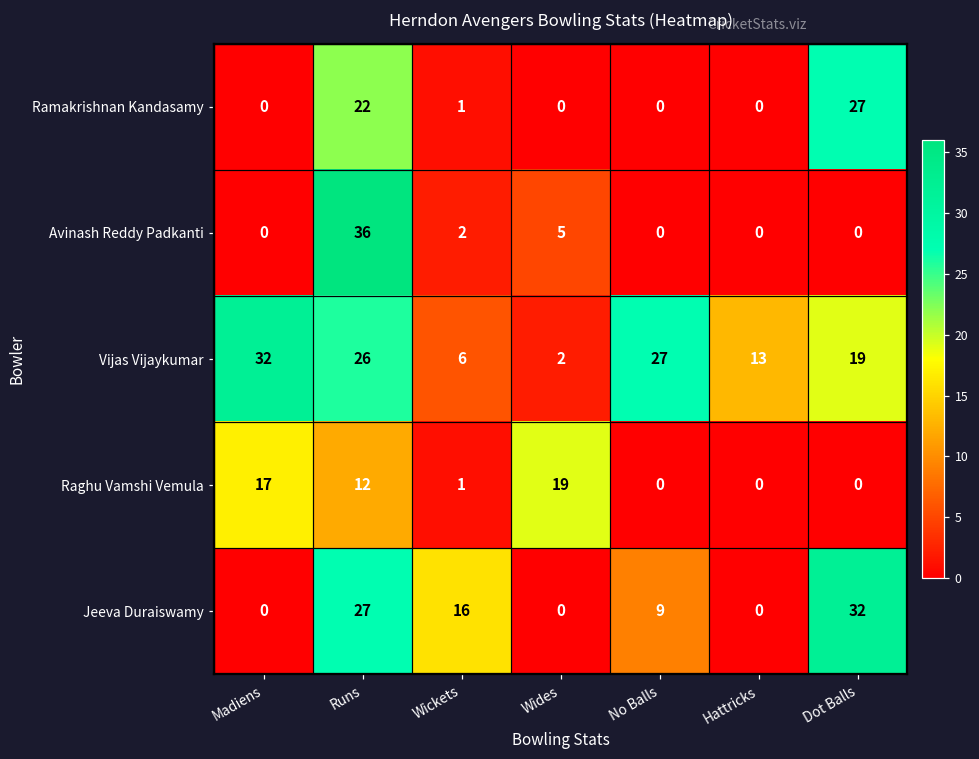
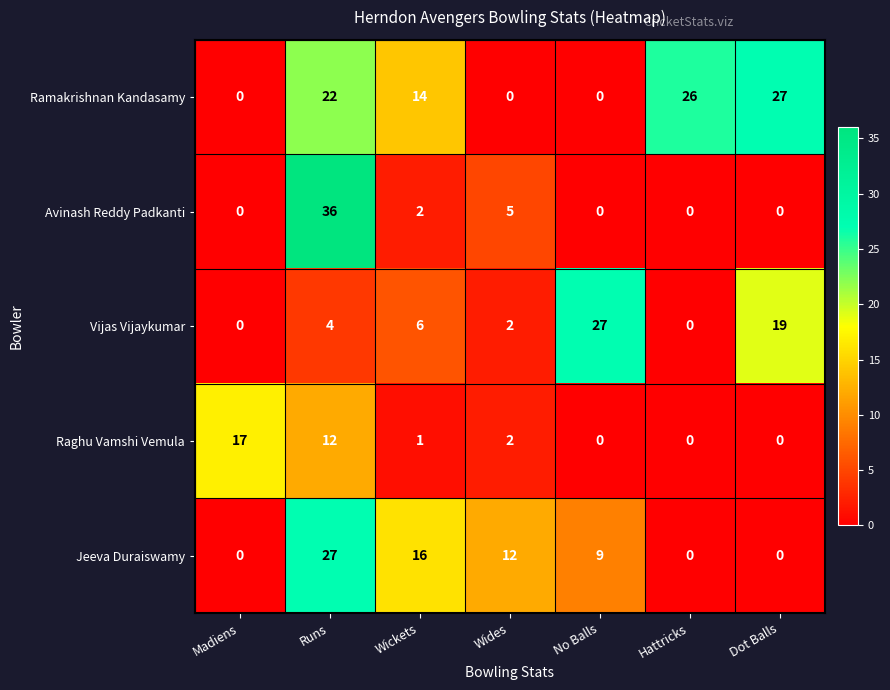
Ramakrishnan Kandasamy, Wickets: 1 -> 14
Ramakrishnan Kandasamy, Hattricks: 0 -> 26
Vijas Vijaykumar, Madiens: 32 -> 0
Vijas Vijaykumar, Runs: 26 -> 4
Vijas Vijaykumar, Hattricks: 13 -> 0
Raghu Vamshi Vemula, Wides: 19 -> 2
Jeeva Duraiswamy, Wides: 0 -> 12
Jeeva Duraiswamy, Dot Balls: 32 -> 0
